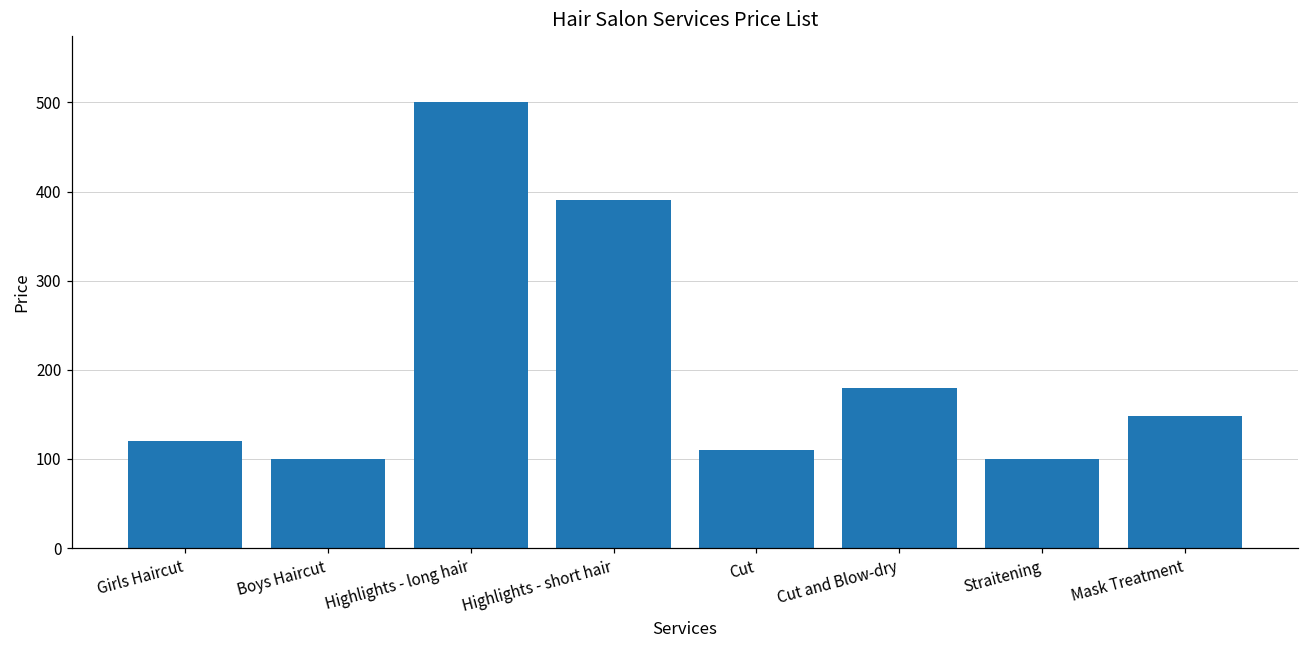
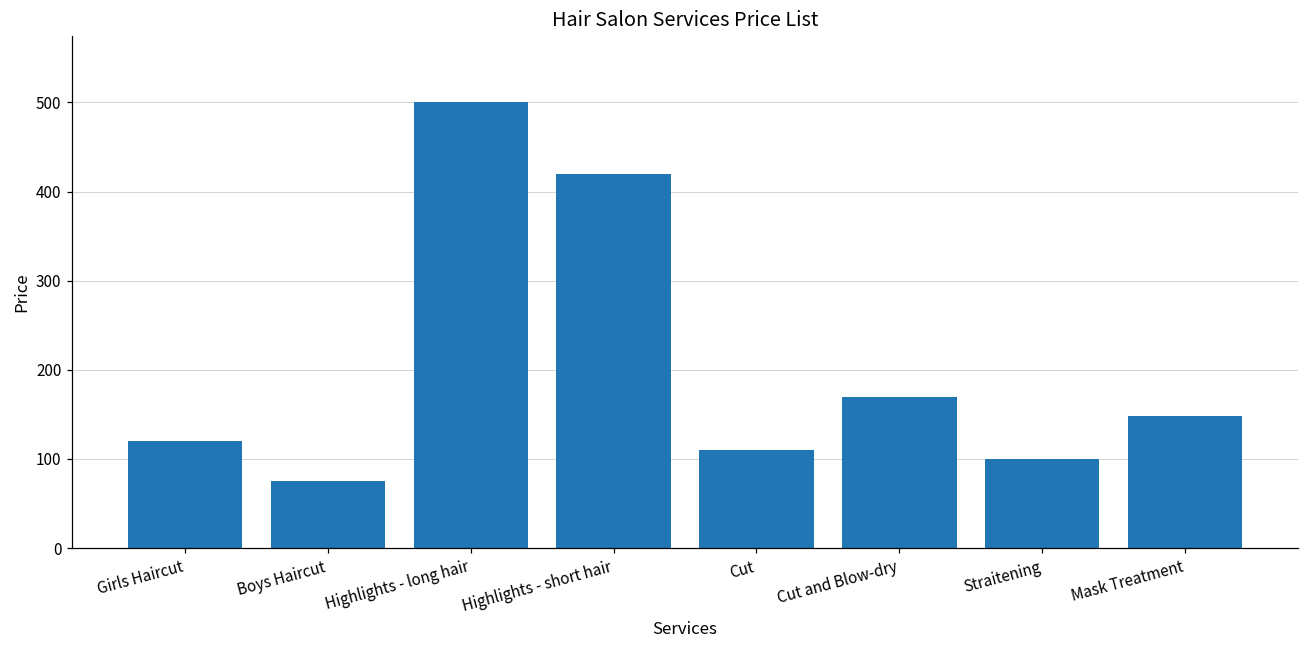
Boys Haircut: 100 -> 80
Highlights - short hair: 390 -> 420
Cut and Blow-dry: 180 -> 170
